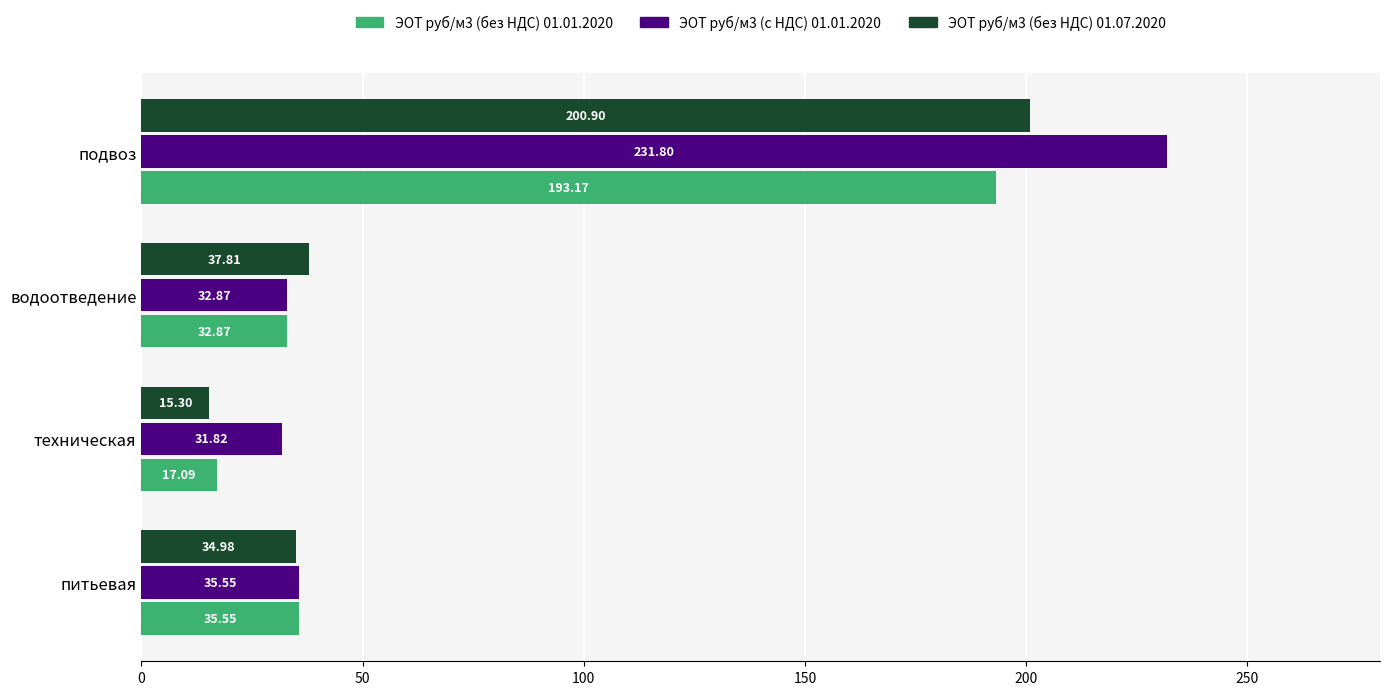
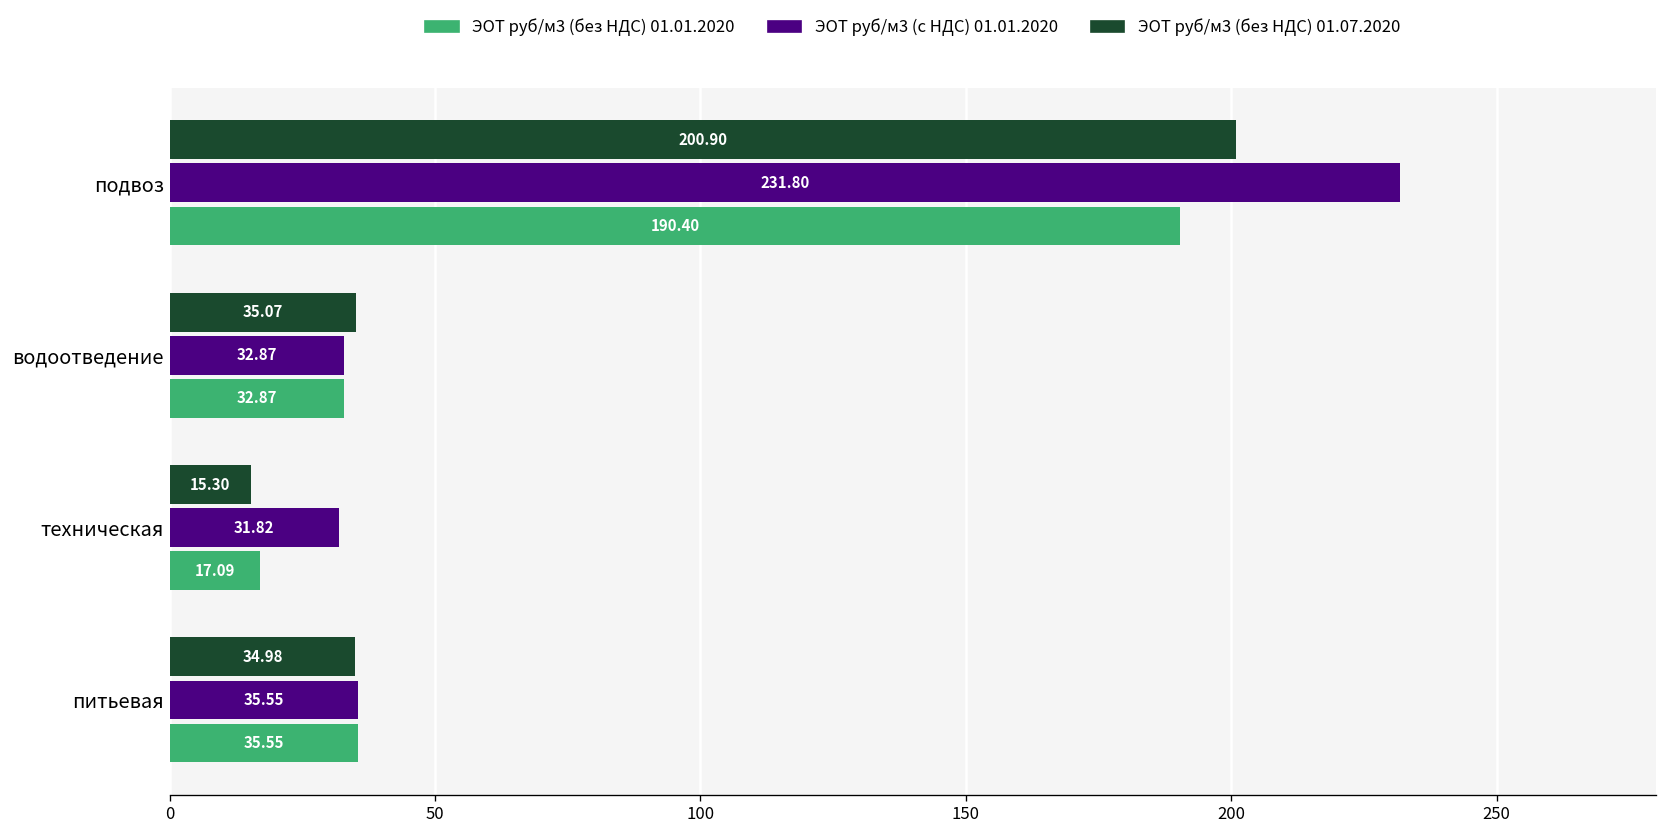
ЭОТ руб/м3 (без НДС) 01.01.2020, подвоз: 193.17 -> 190.40
ЭОТ руб/м3 (без НДС) 01.07.2020, водоотведение: 37.81 -> 35.07
